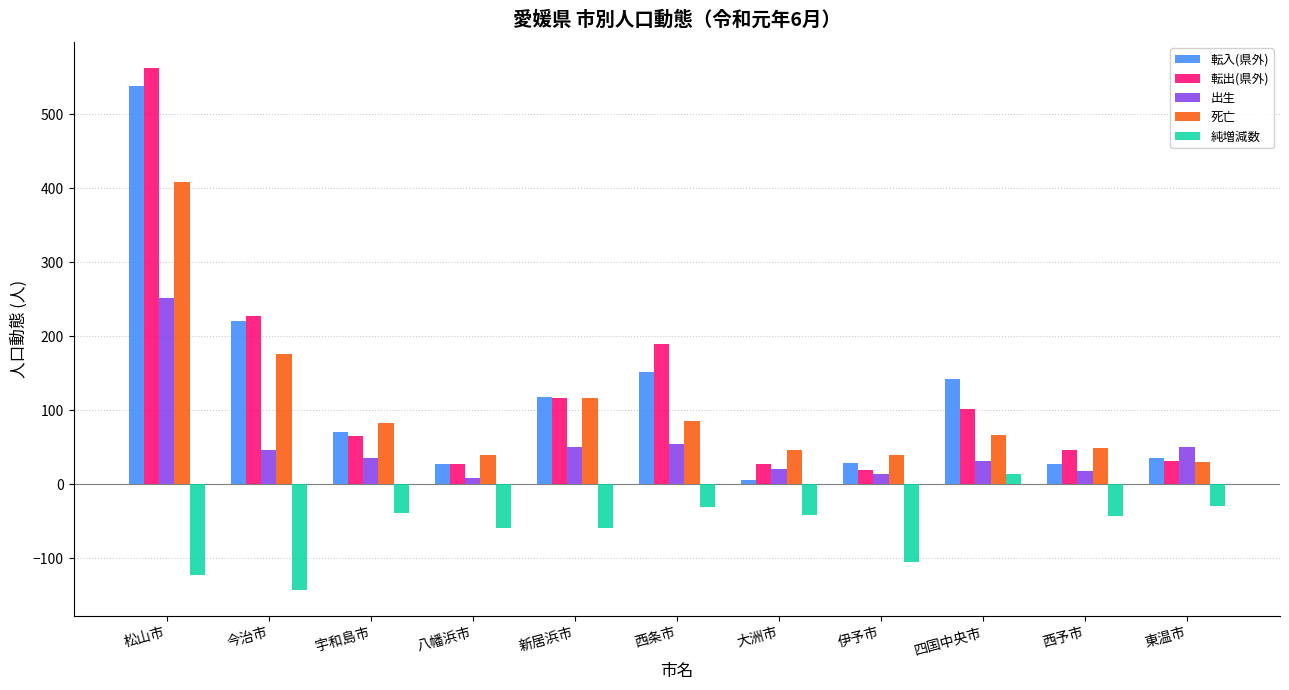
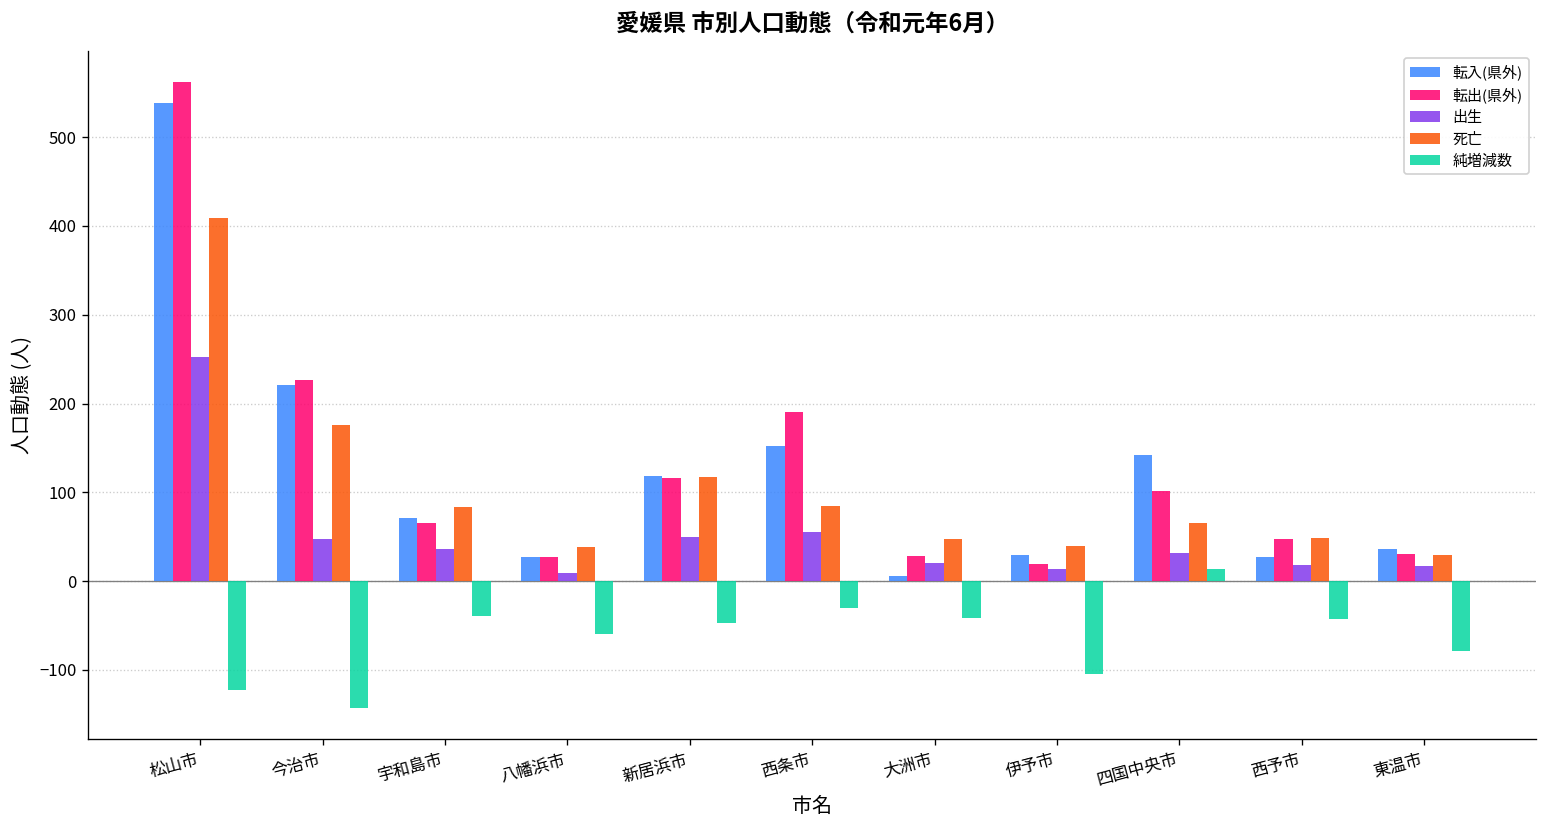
純増減数, 新居浜市: -60 -> -50
出生, 東温市: 50 -> 20
純増減数, 東温市: -30 -> -80
